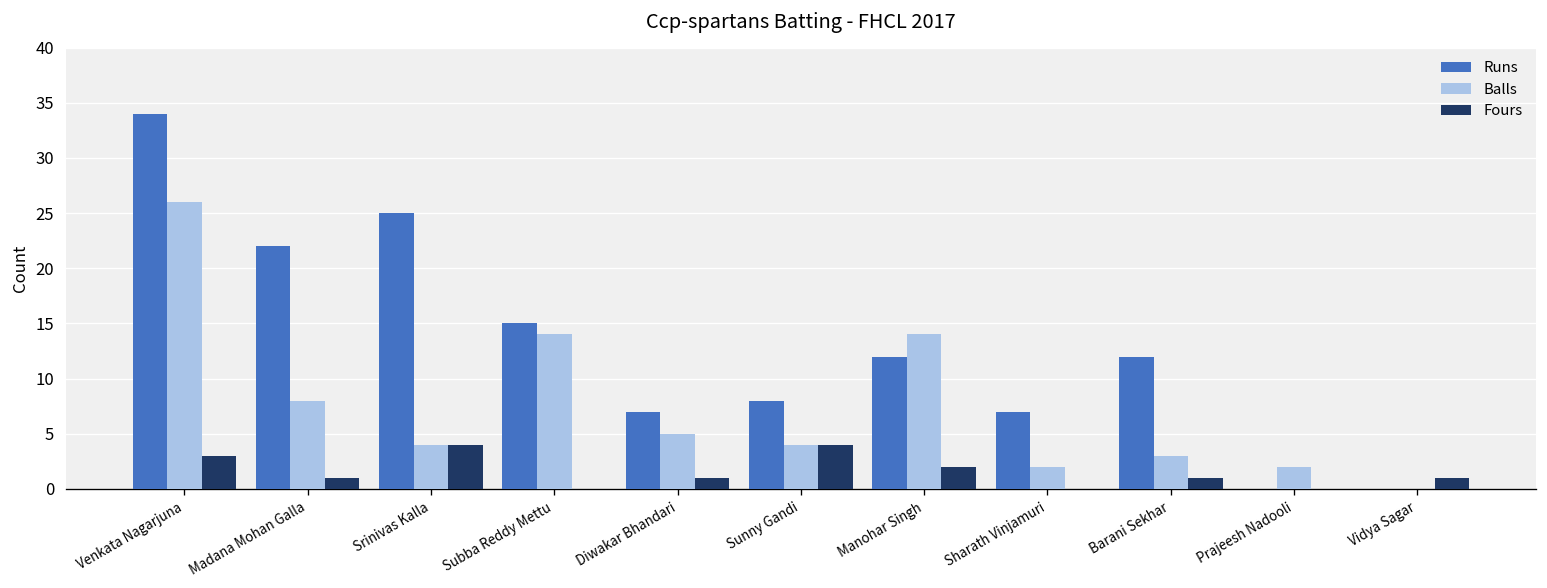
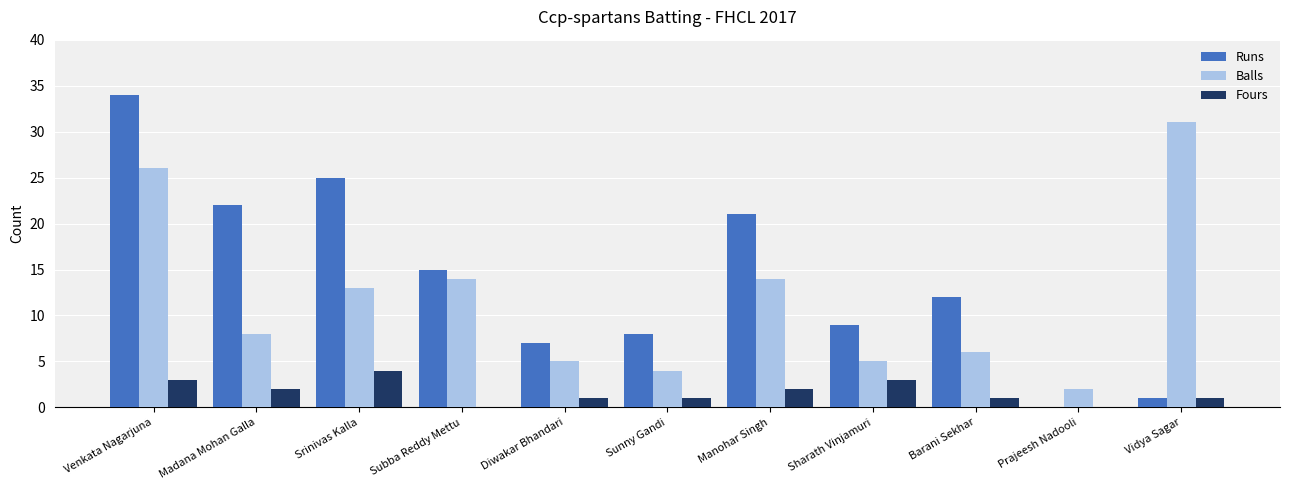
Fours, Madana Mohan Galla: 1 -> 2
Balls, Srinivas Kalla: 4 -> 13
Fours, Sunny Gandi: 4 -> 1
Runs, Manohar Singh: 12 -> 21
Runs, Sharath Vinjamuri: 7 -> 9
Balls, Sharath Vinjamuri: 2 -> 5
Fours, Sharath Vinjamuri: 0 -> 3
Balls, Barani Sekhar: 3 -> 6
Runs, Vidya Sagar: 0 -> 1
Balls, Vidya Sagar: 0 -> 31
